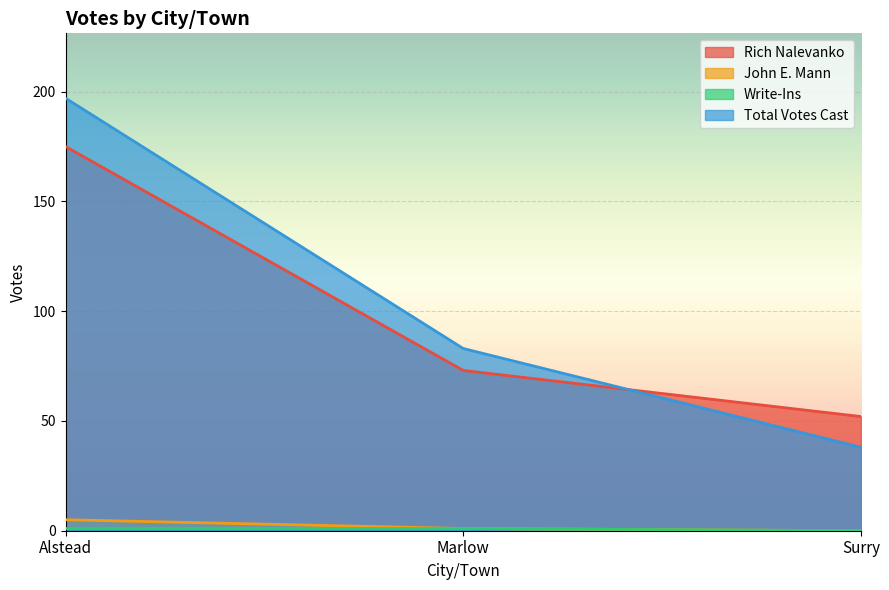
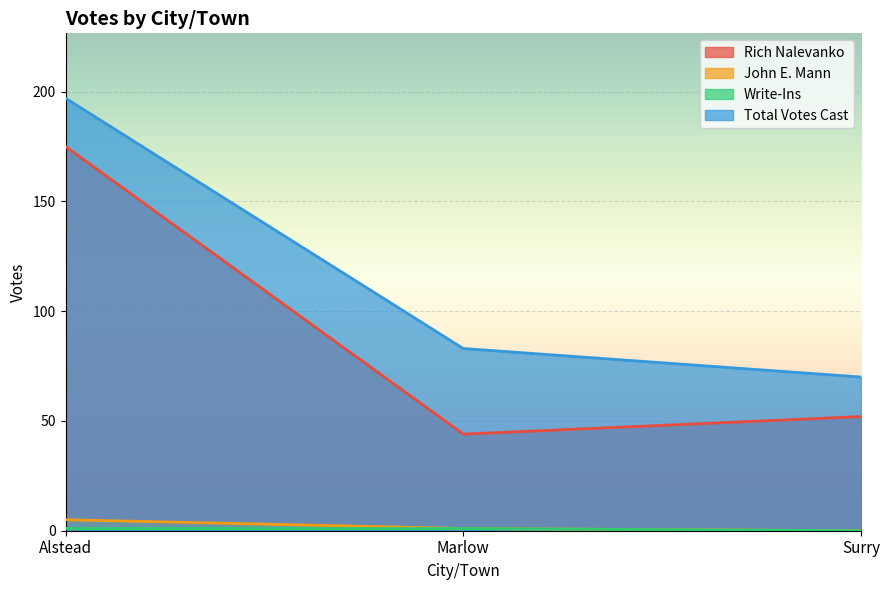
Rich Nalevanko, Marlow: 73 -> 44
Total Votes Cast, Surry: 38 -> 70
